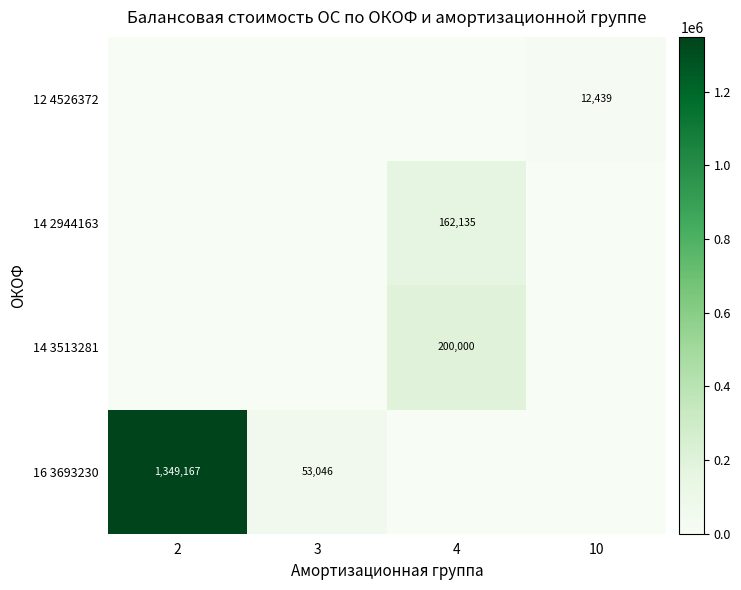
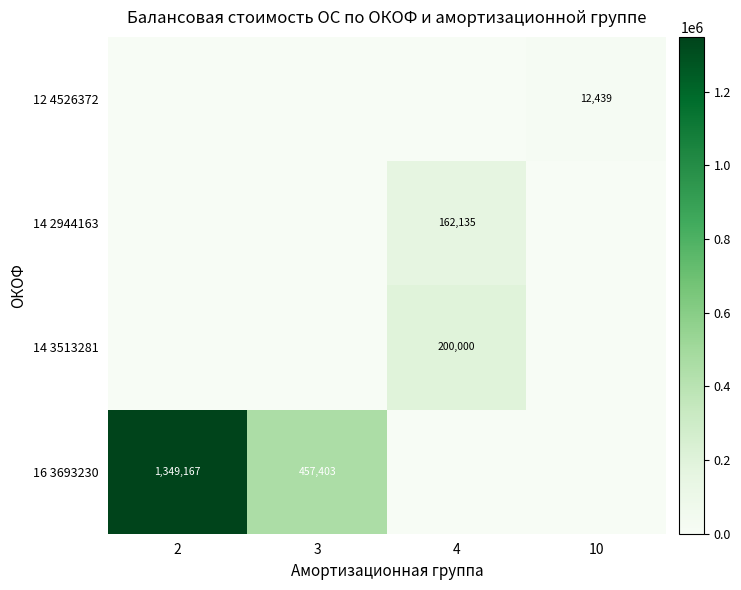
16 3693230, 3: 53,046 -> 457,403
